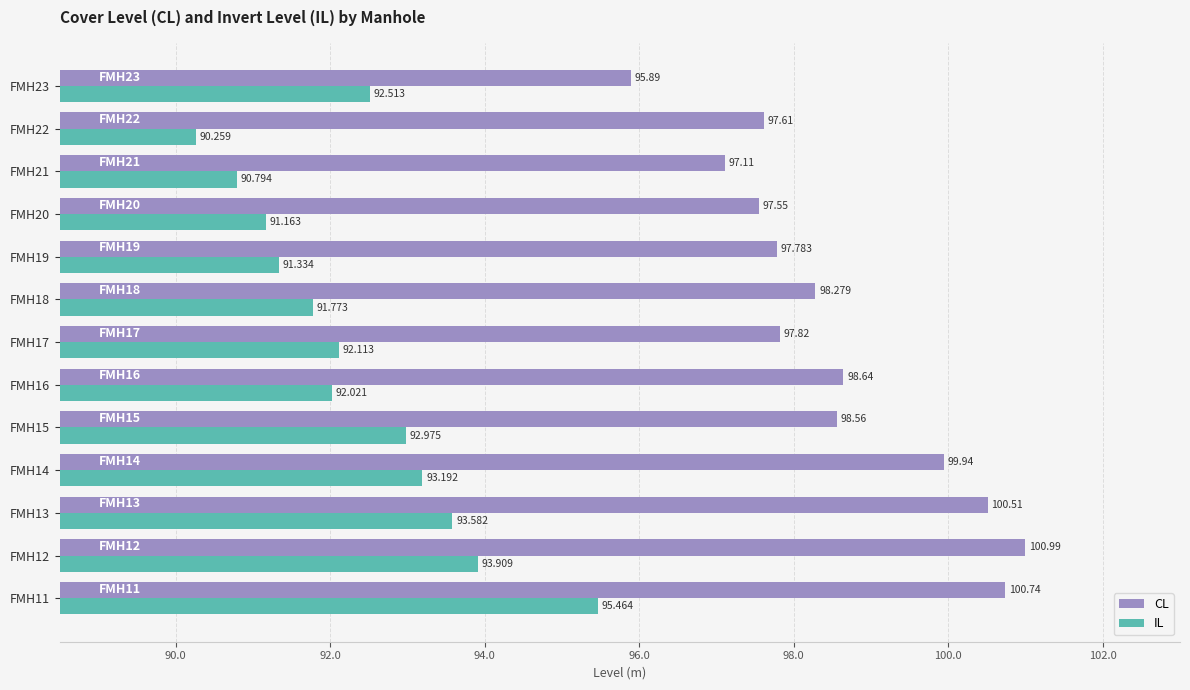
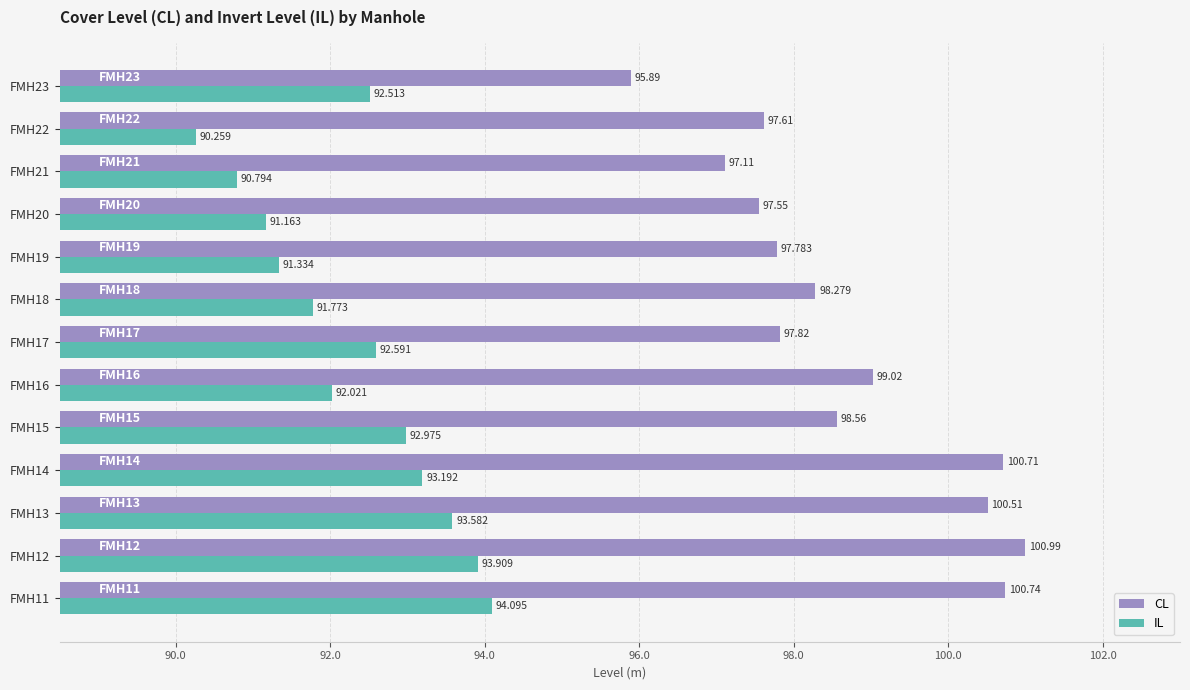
IL, FMH17: 92.113 -> 92.591
CL, FMH16: 98.64 -> 99.02
CL, FMH14: 99.94 -> 100.71
IL, FMH11: 95.464 -> 94.095
